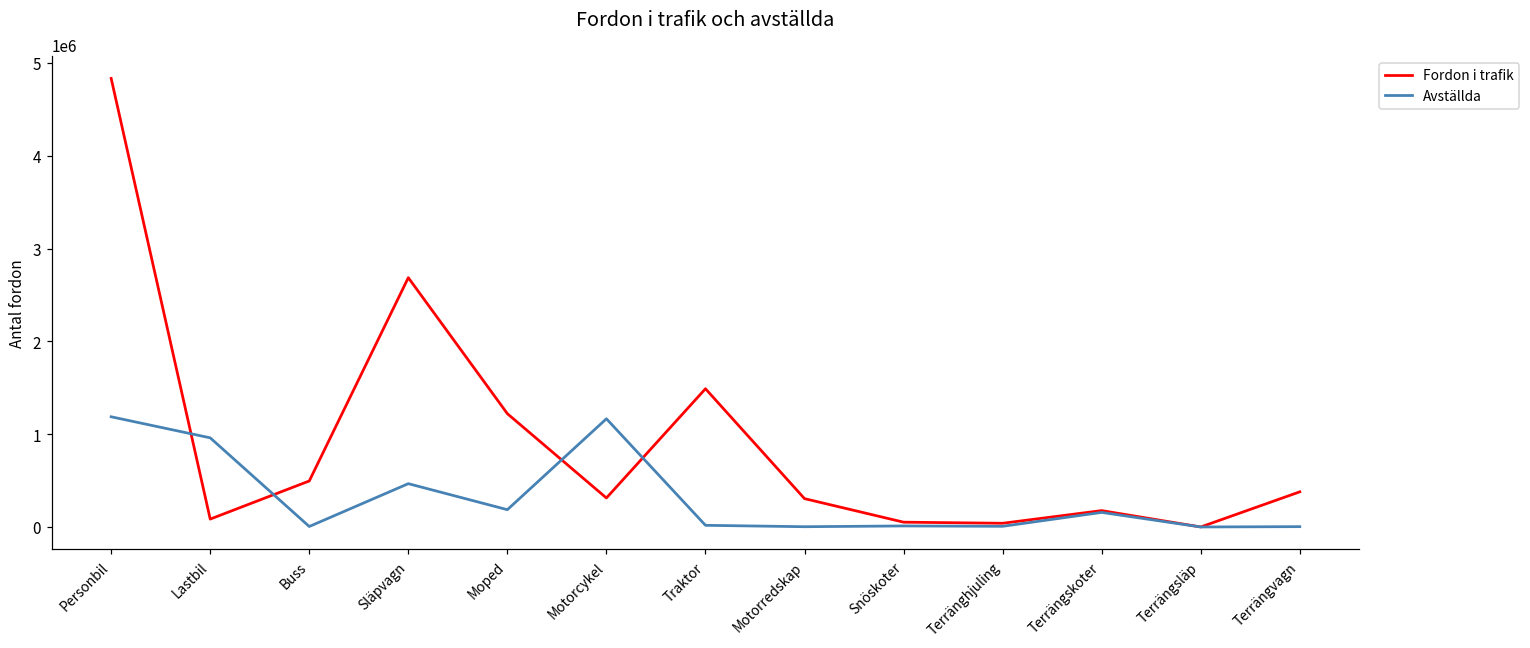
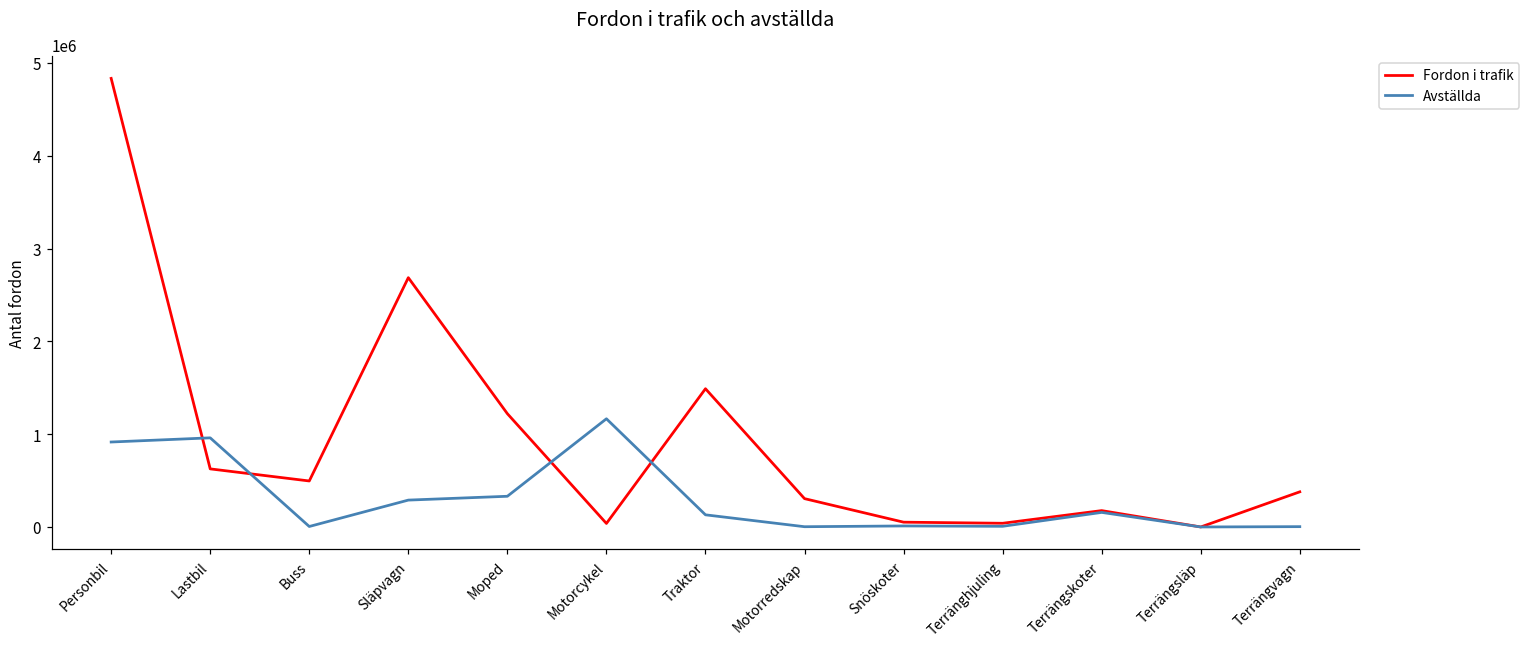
Avställda, Personbil: 1200000 -> 900000
Fordon i trafik, Lastbil: 100000 -> 600000
Avställda, Släpvagn: 500000 -> 300000
Avställda, Moped: 200000 -> 300000
Fordon i trafik, Motorcykel: 300000 -> 0
Avställda, Traktor: 0 -> 100000
